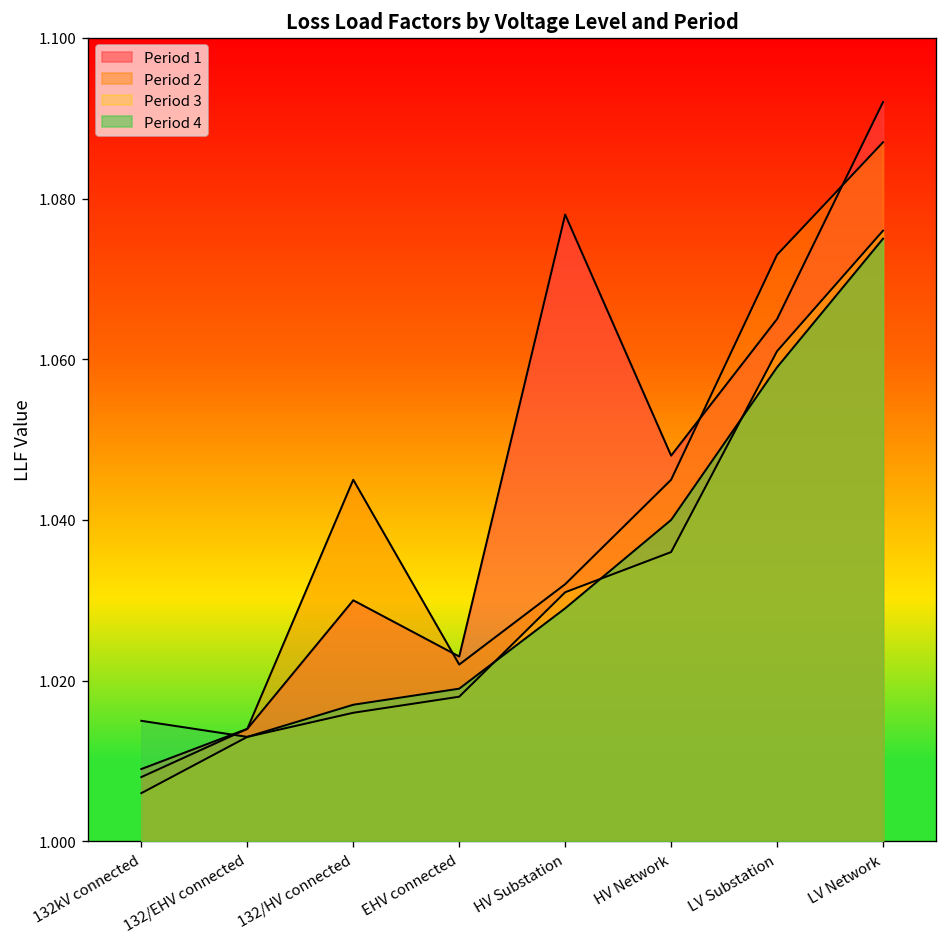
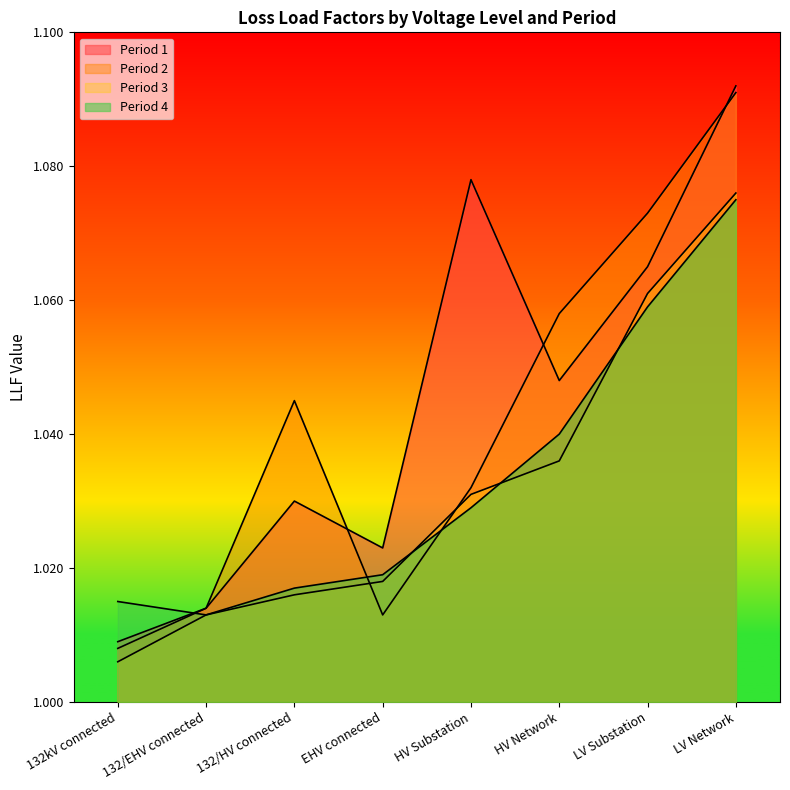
Period 2, EHV connected: 1.022 -> 1.013
Period 2, HV Network: 1.045 -> 1.058
Period 2, LV Network: 1.087 -> 1.091
